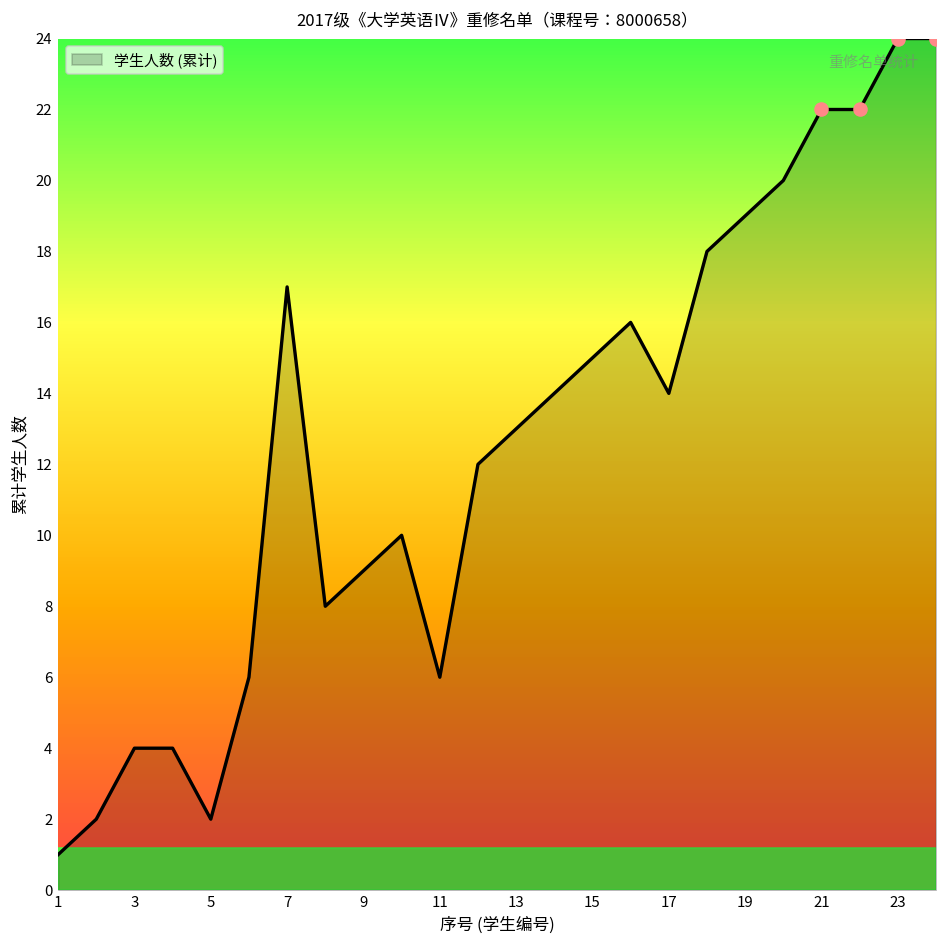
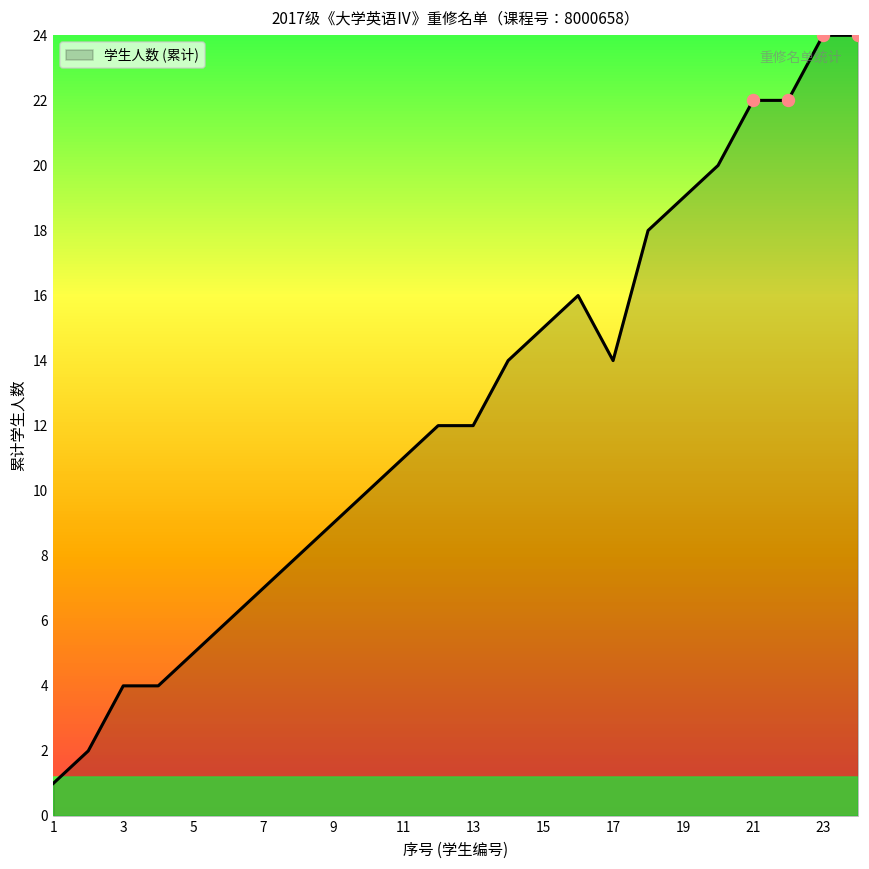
学生人数 (累计), 5: 2 -> 5
学生人数 (累计), 7: 17 -> 7
学生人数 (累计), 11: 6 -> 11
学生人数 (累计), 13: 13 -> 12
